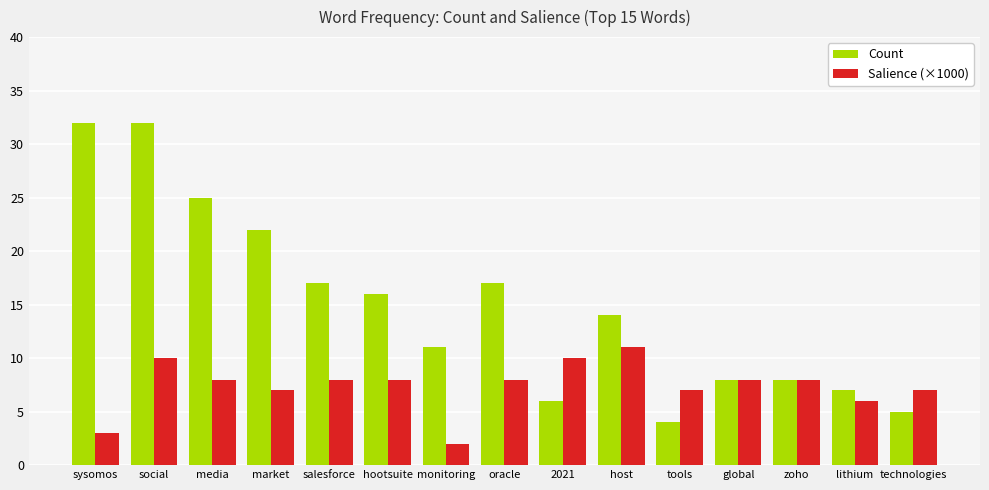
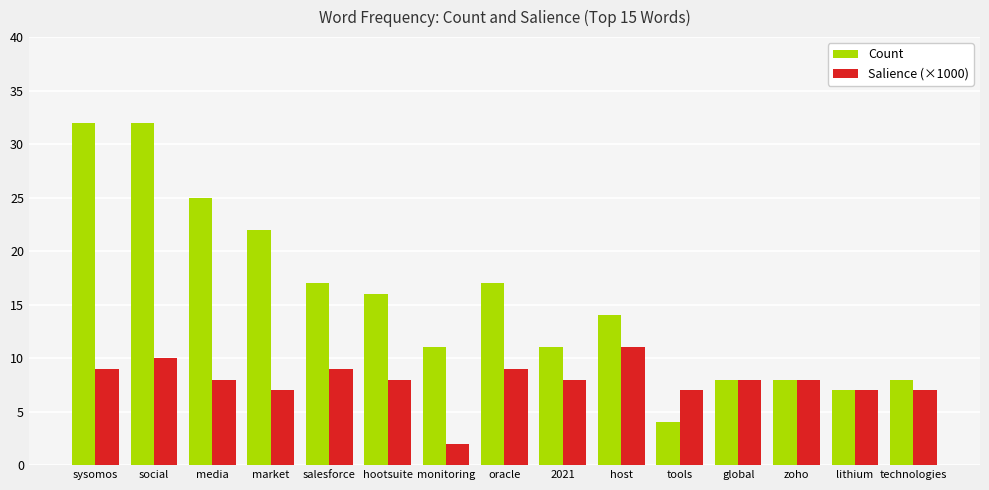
Salience (×1000), sysomos: 3 -> 9
Salience (×1000), salesforce: 8 -> 9
Salience (×1000), oracle: 8 -> 9
Count, 2021: 6 -> 11
Salience (×1000), 2021: 10 -> 8
Salience (×1000), lithium: 6 -> 7
Count, technologies: 5 -> 8
